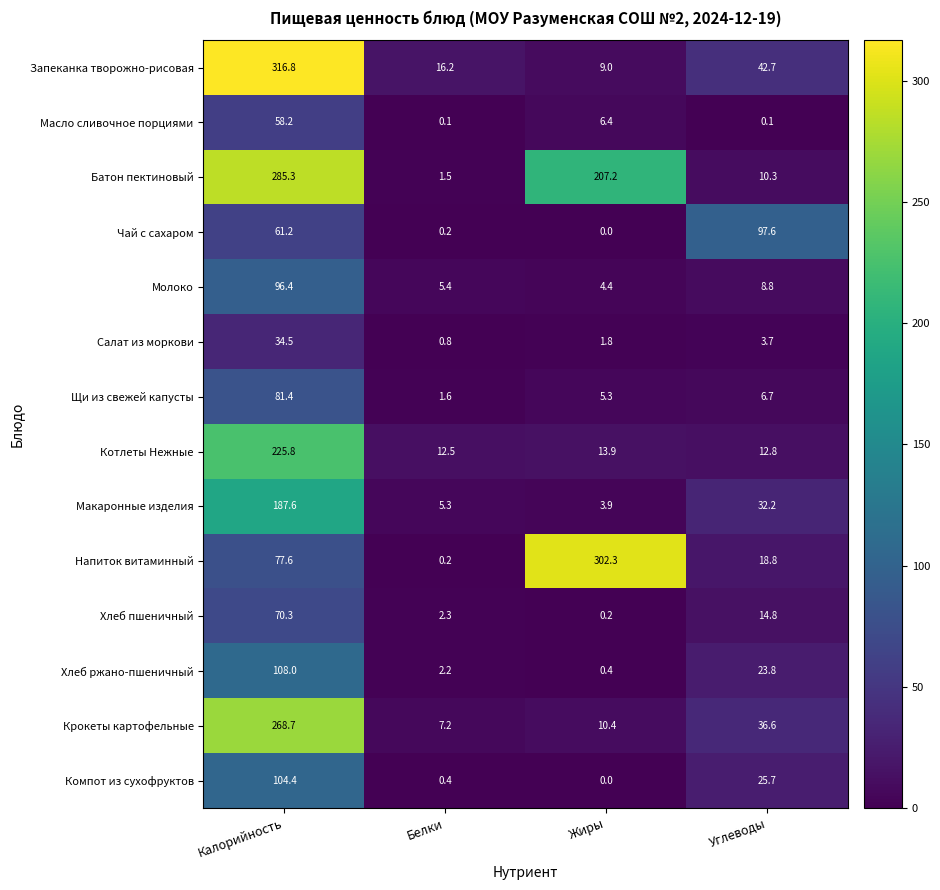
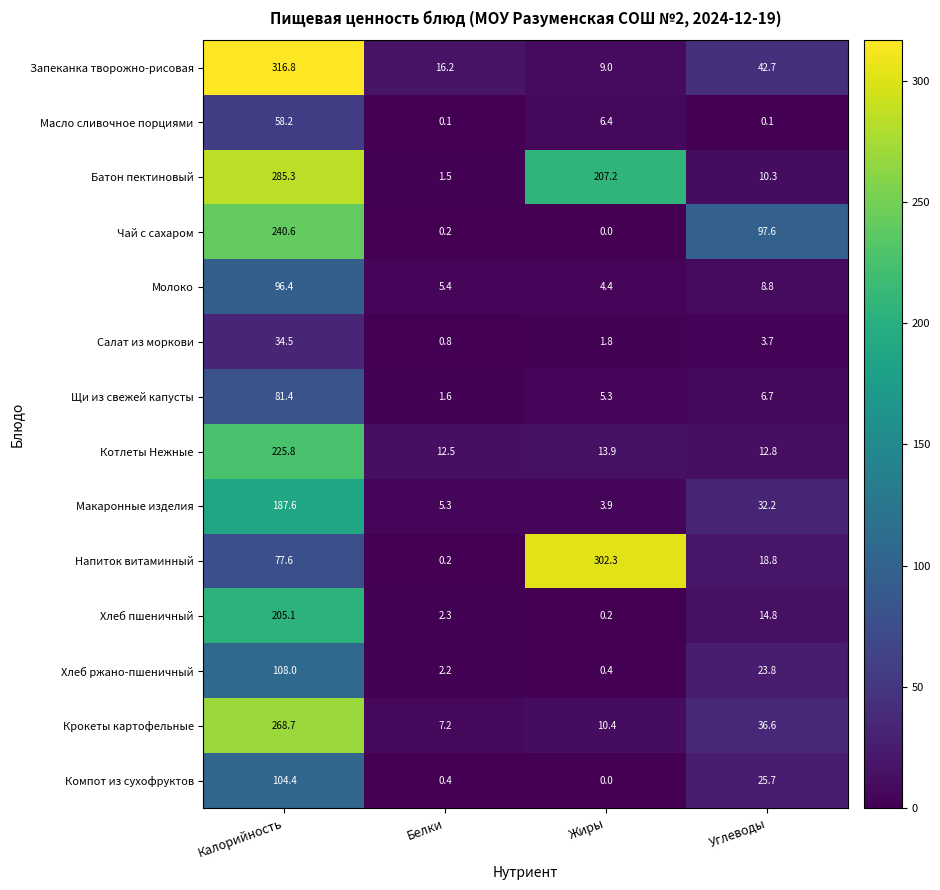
Чай с сахаром, Калорийность: 61.2 -> 240.6
Хлеб пшеничный, Калорийность: 70.3 -> 205.1
